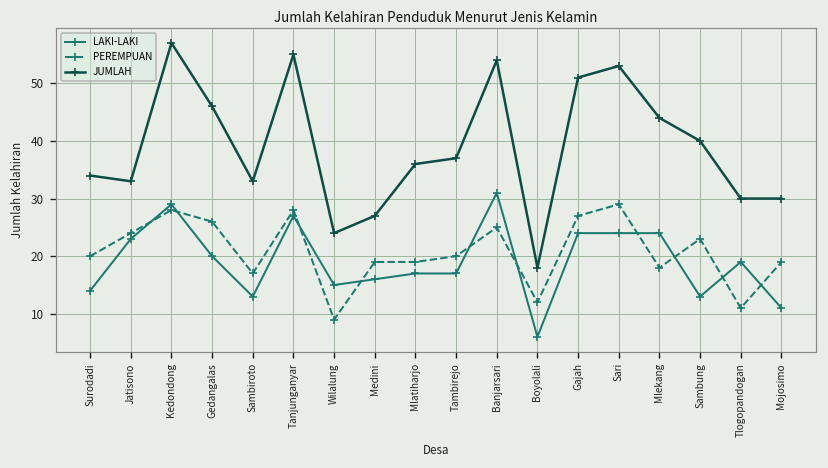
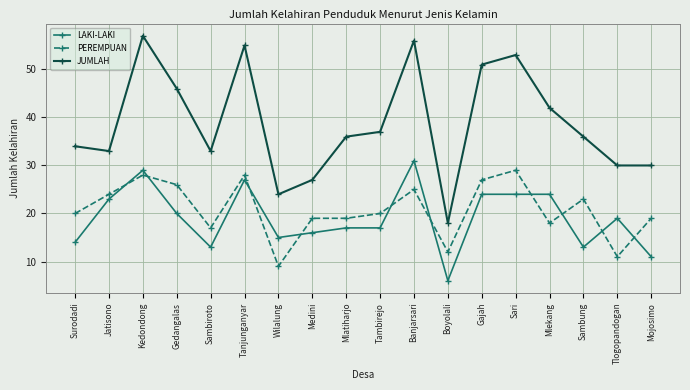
JUMLAH, Banjarsari: 54 -> 56
JUMLAH, Mlekang: 44 -> 42
JUMLAH, Sambung: 40 -> 36
